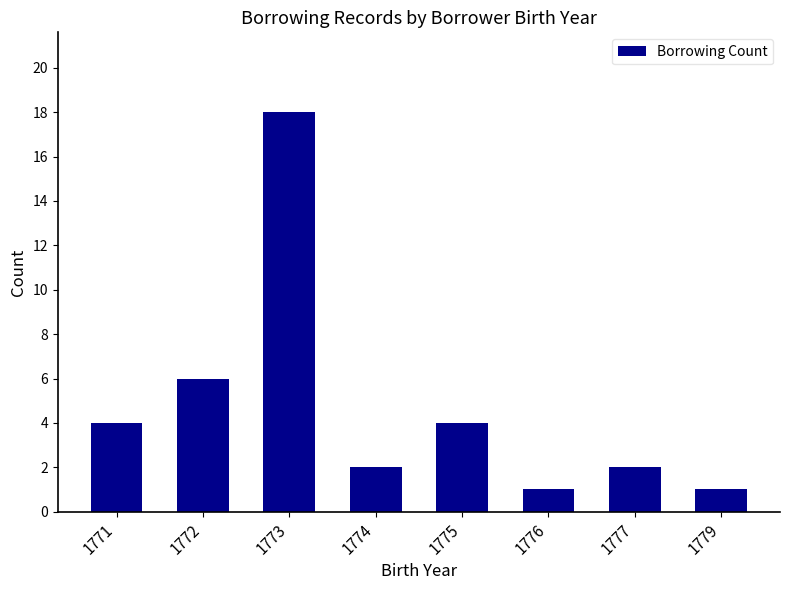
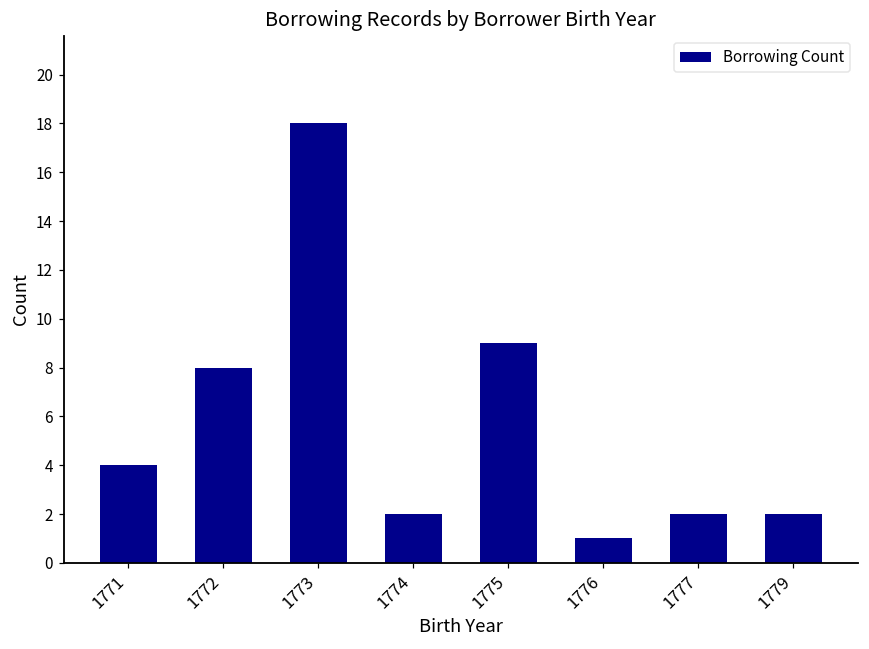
1772: 6 -> 8
1775: 4 -> 9
1779: 1 -> 2
